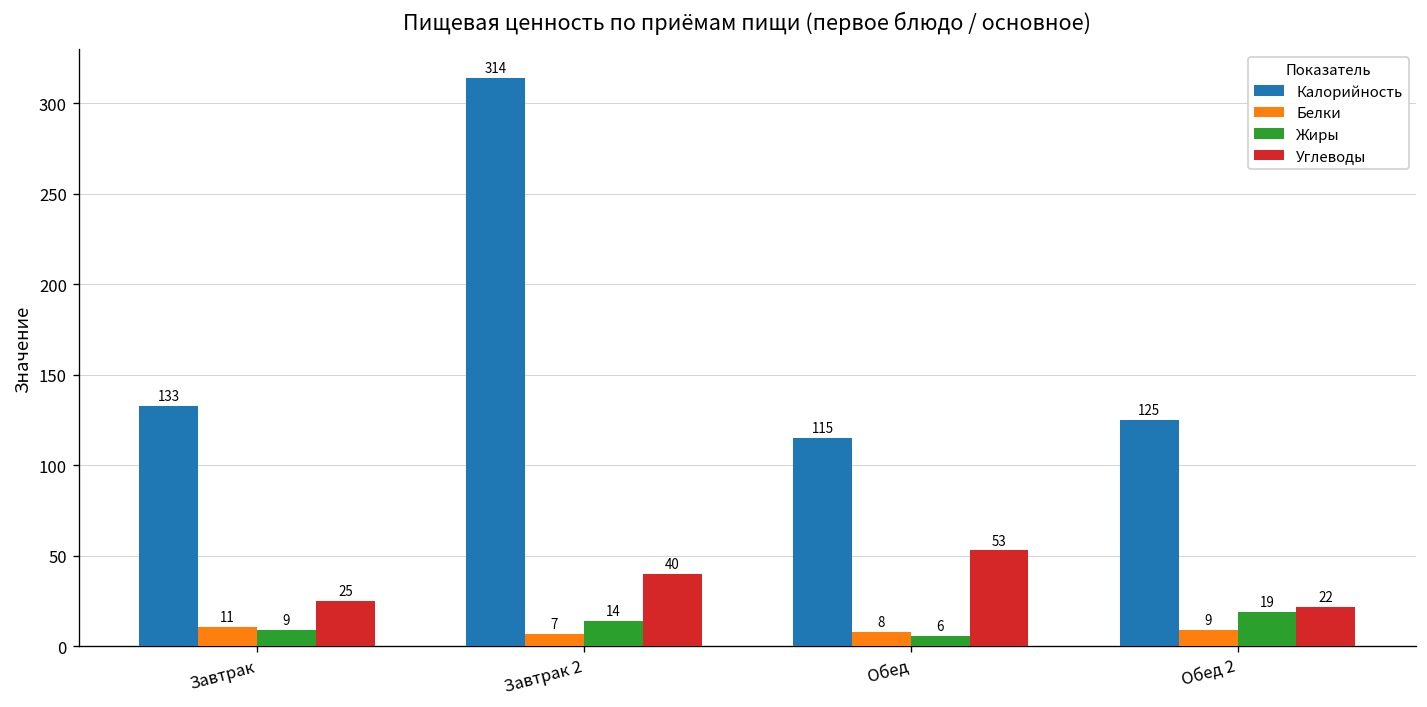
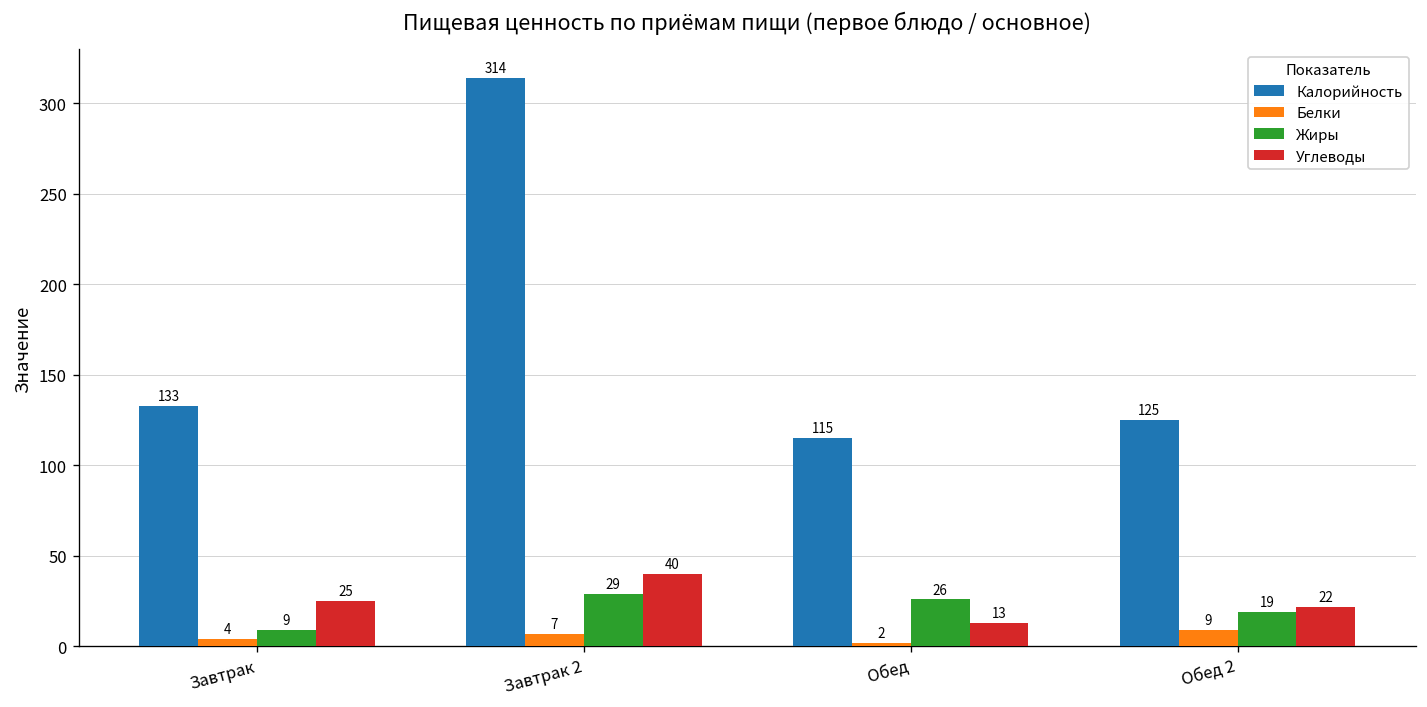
Белки, Завтрак: 11 -> 4
Жиры, Завтрак 2: 14 -> 29
Белки, Обед: 8 -> 2
Жиры, Обед: 6 -> 26
Углеводы, Обед: 53 -> 13
